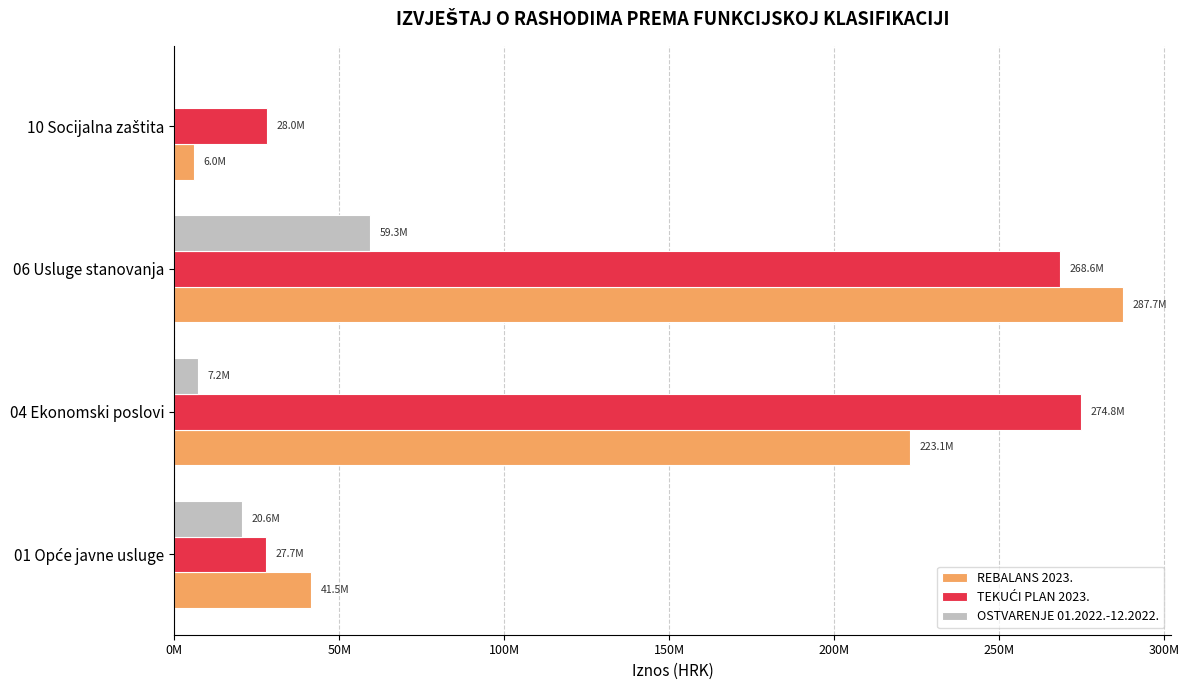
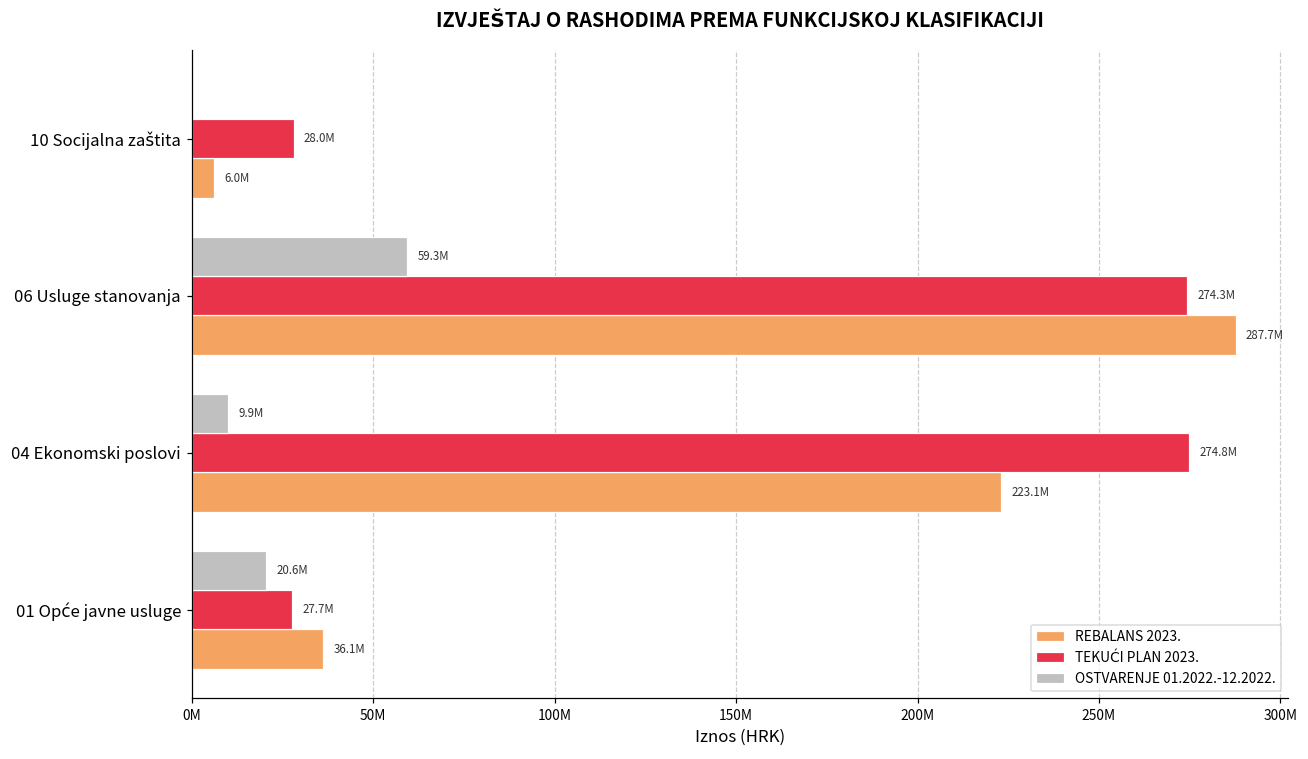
TEKUĆI PLAN 2023., 06 Usluge stanovanja: 268.6M -> 274.3M
OSTVARENJE 01.2022.-12.2022., 04 Ekonomski poslovi: 7.2M -> 9.9M
REBALANS 2023., 01 Opće javne usluge: 41.5M -> 36.1M
